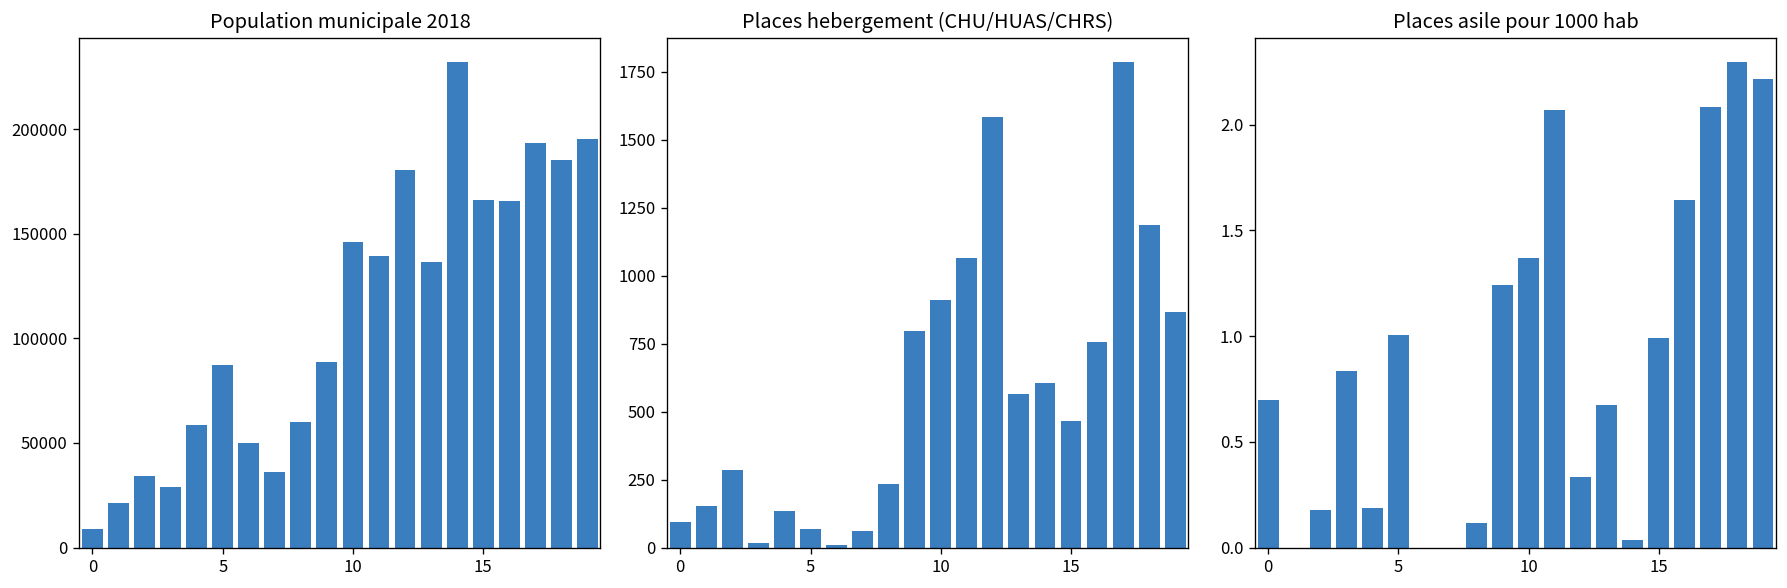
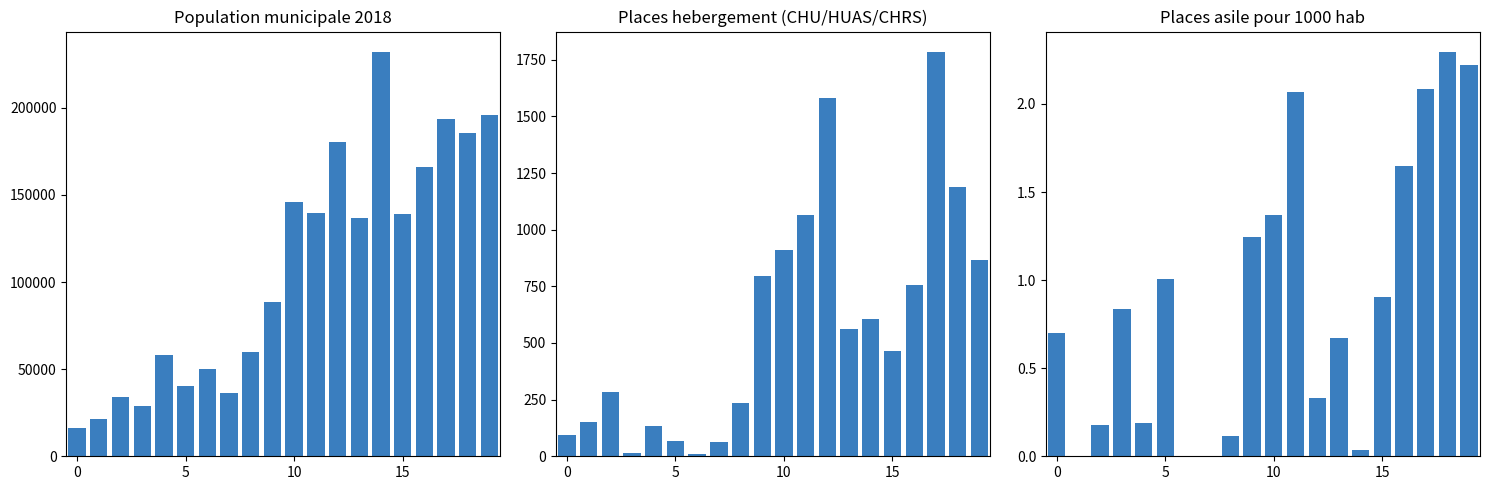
Population municipale 2018, 0: 9000 -> 16000
Population municipale 2018, 5: 87000 -> 41000
Population municipale 2018, 15: 166000 -> 139000
Places asile pour 1000 hab, 15: 0.99 -> 0.90
